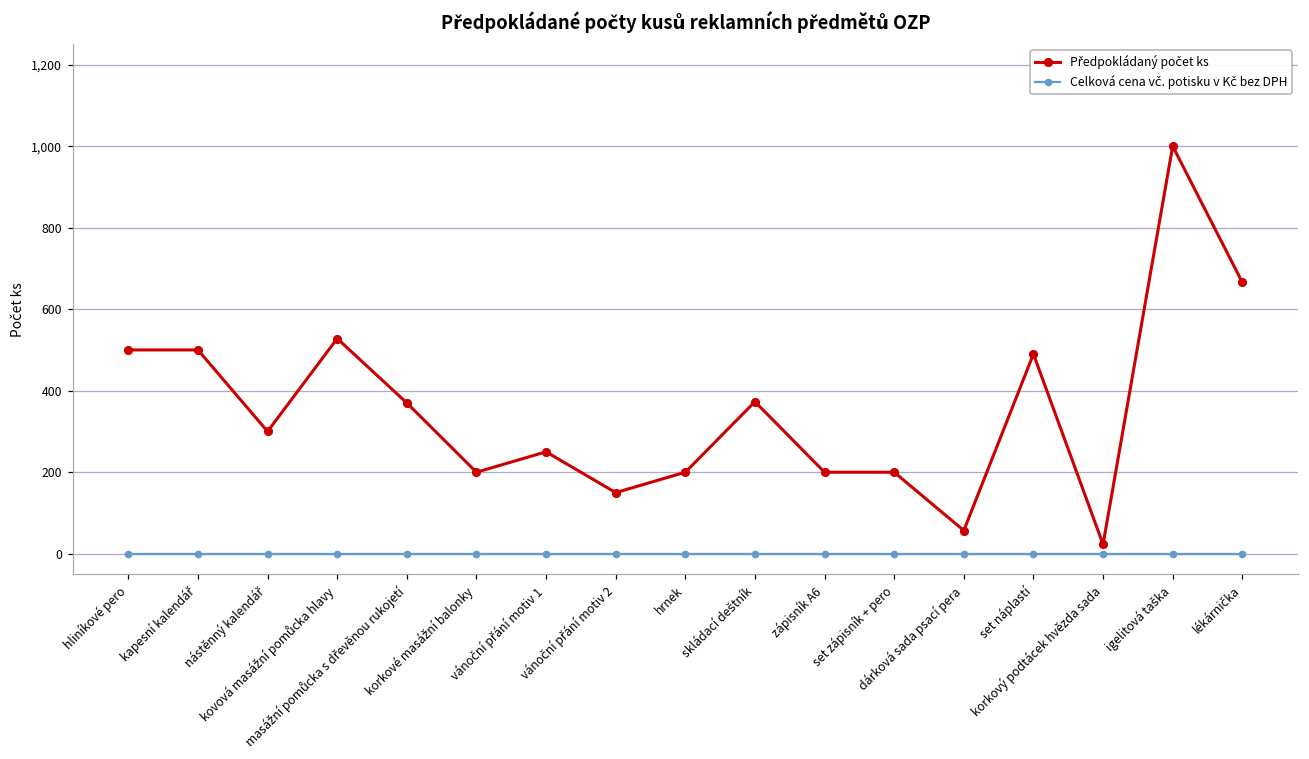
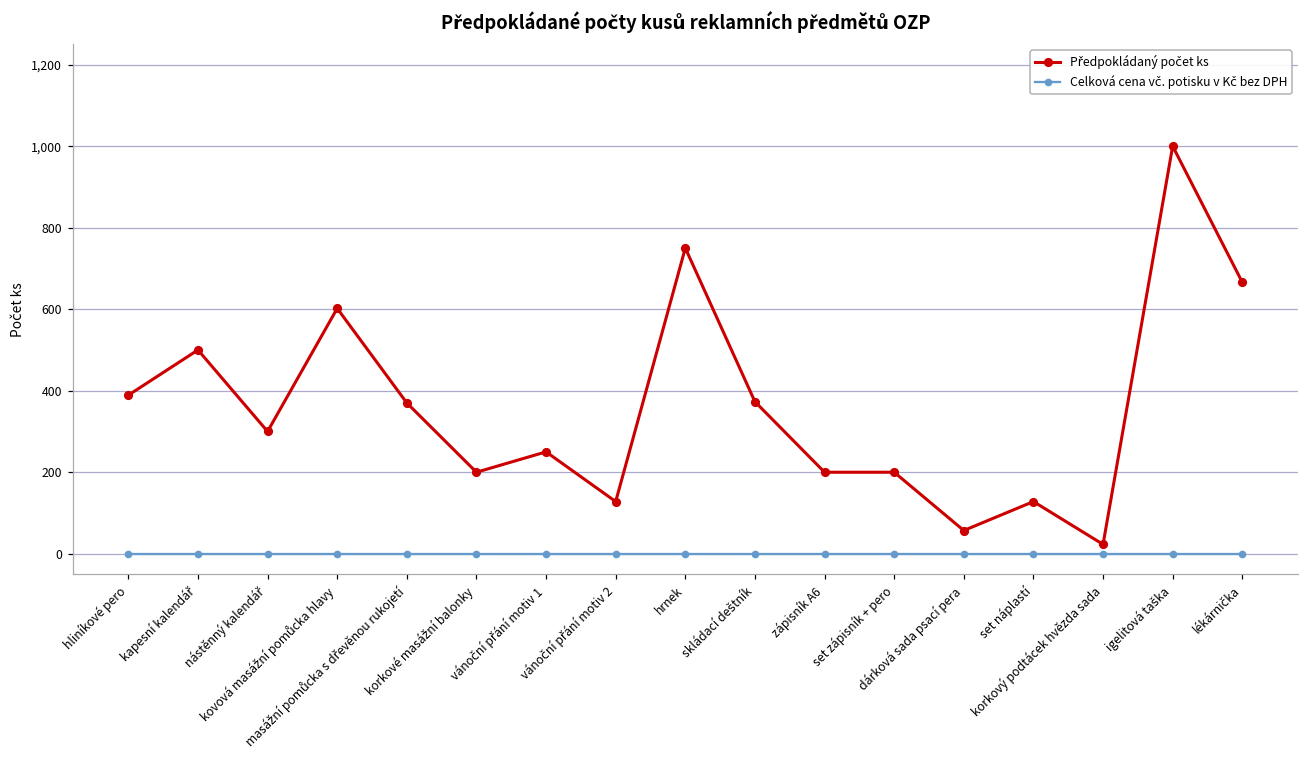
Předpokládaný počet ks, hliníkové pero: 500 -> 390
Předpokládaný počet ks, kovová masážní pomůcka hlavy: 530 -> 600
Předpokládaný počet ks, vánoční přání motiv 2: 150 -> 130
Předpokládaný počet ks, hrnek: 200 -> 750
Předpokládaný počet ks, set náplastí: 490 -> 130
